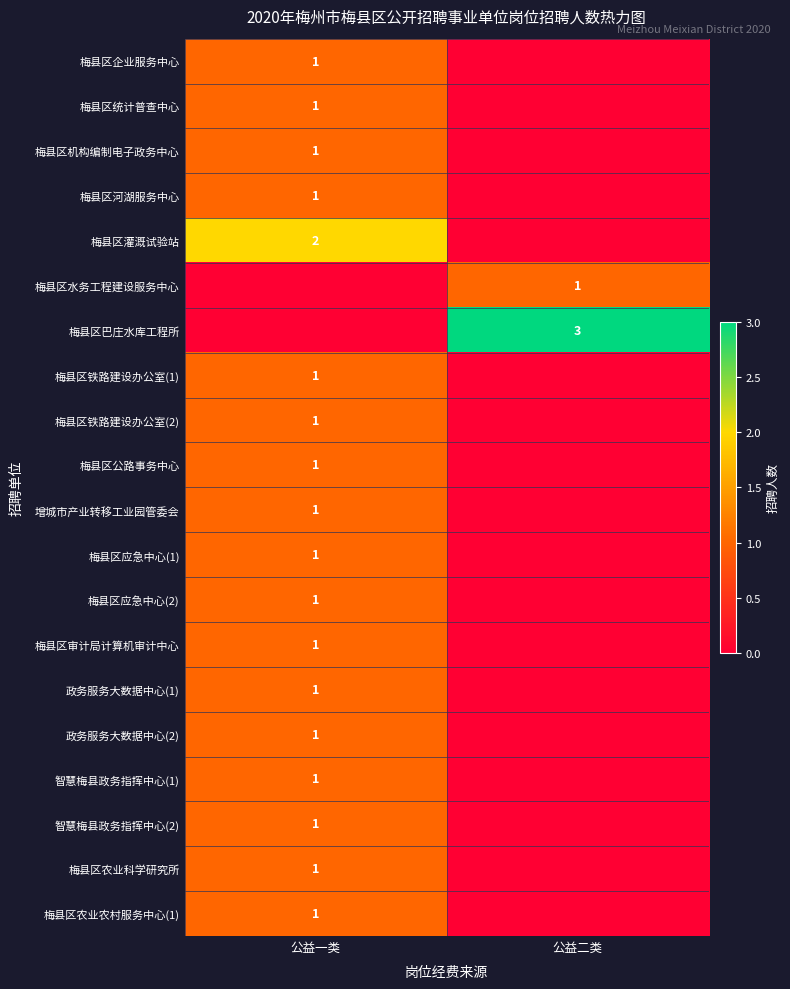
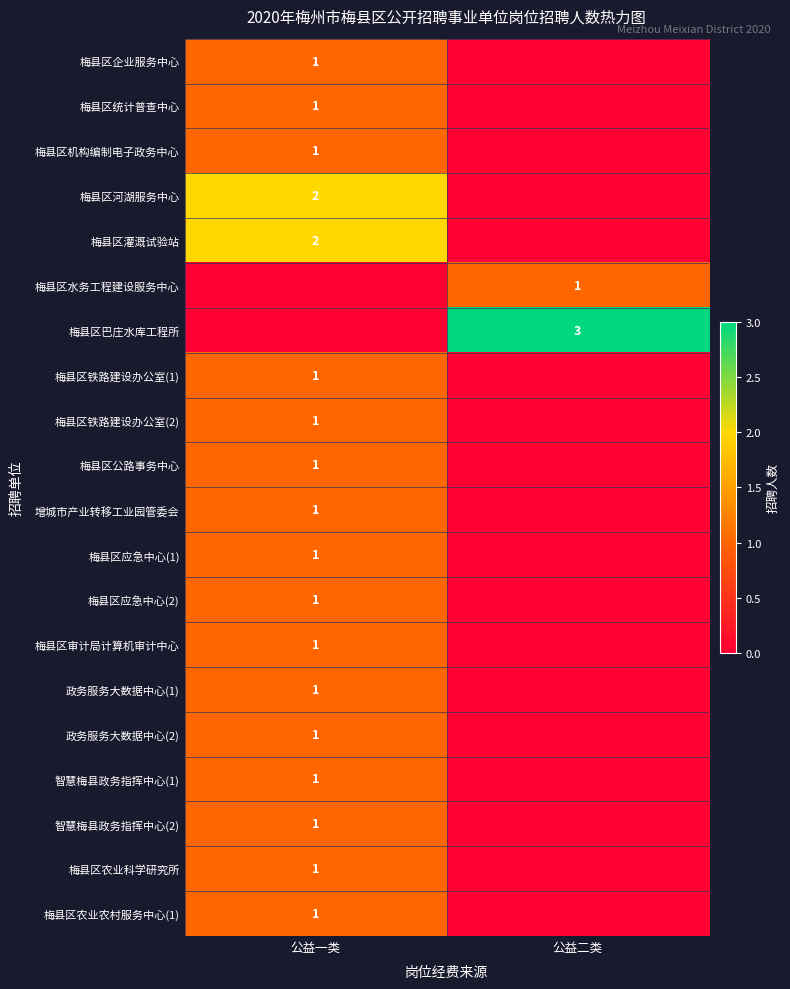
梅县区河湖服务中心, 公益一类: 1 -> 2
